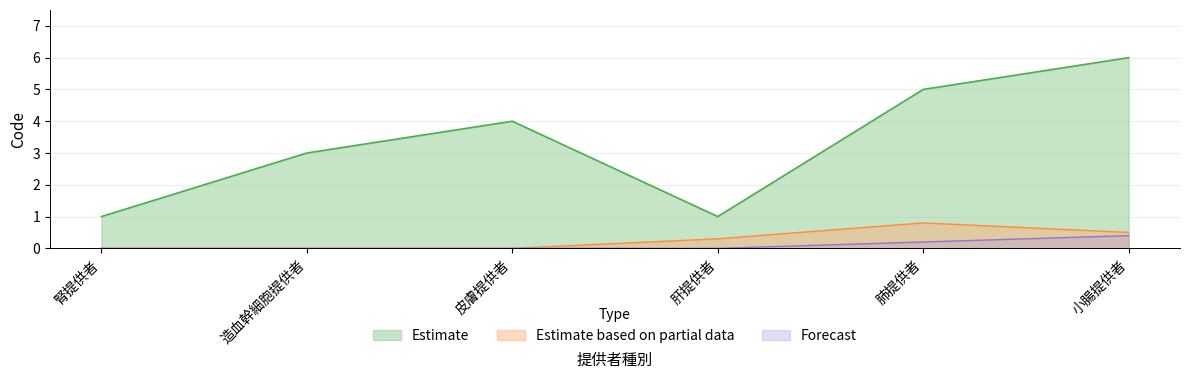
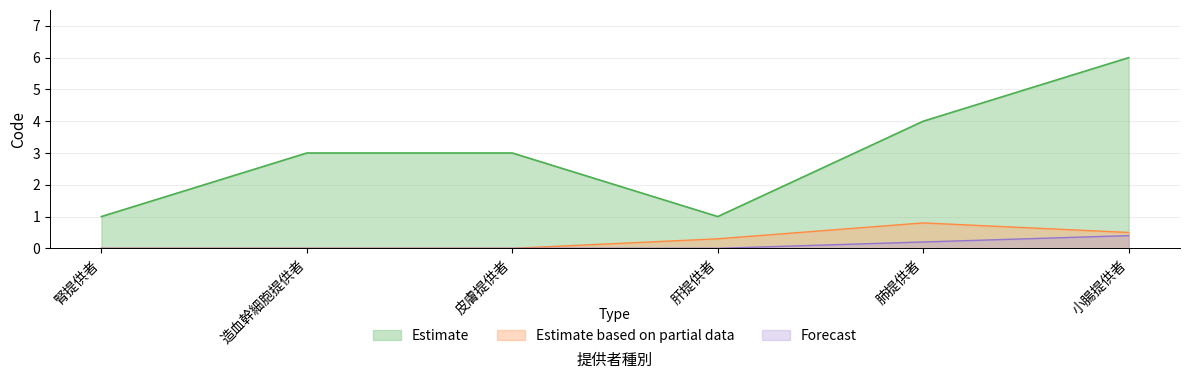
Estimate, 皮膚提供者: 4 -> 3
Estimate, 肺提供者: 5 -> 4
